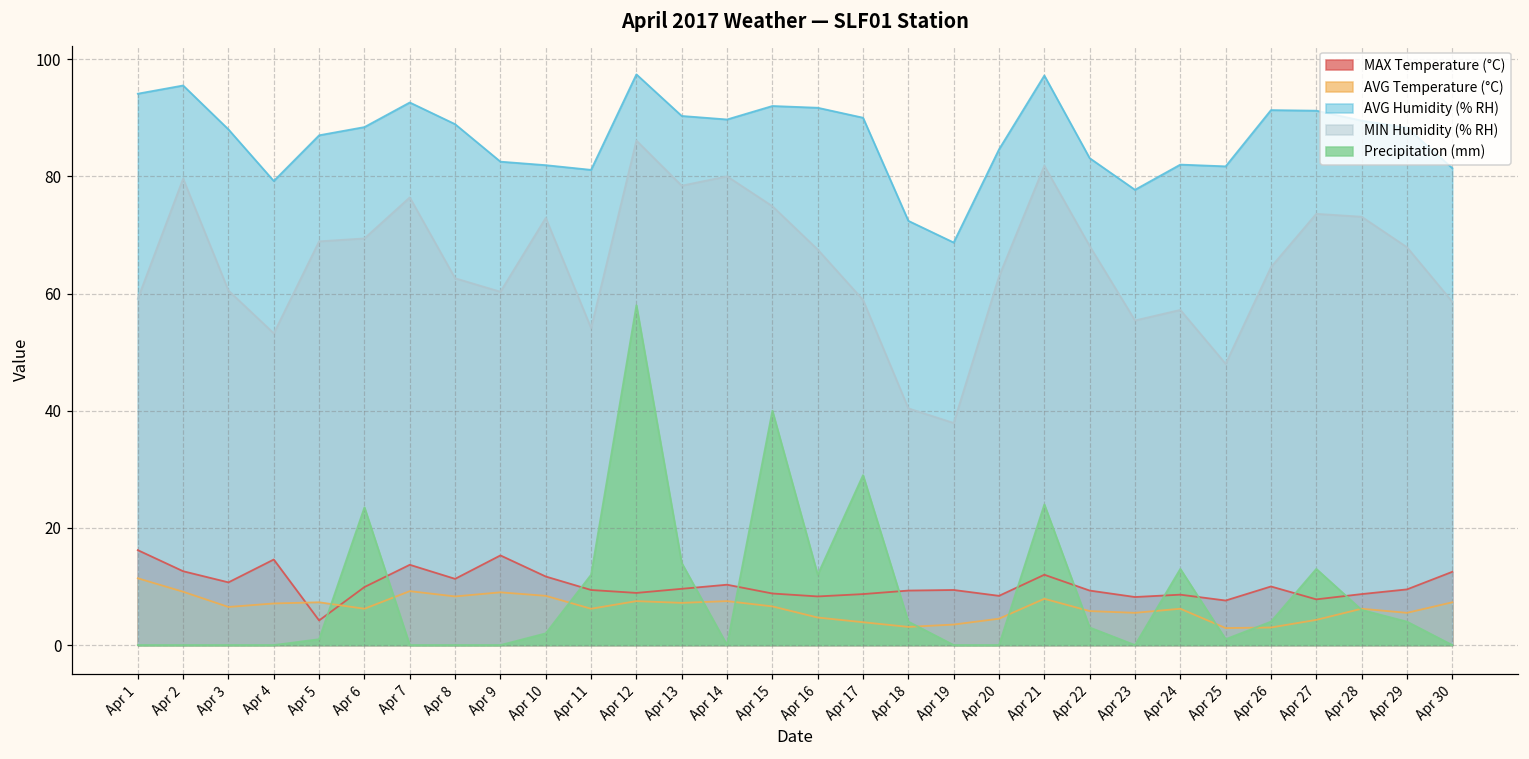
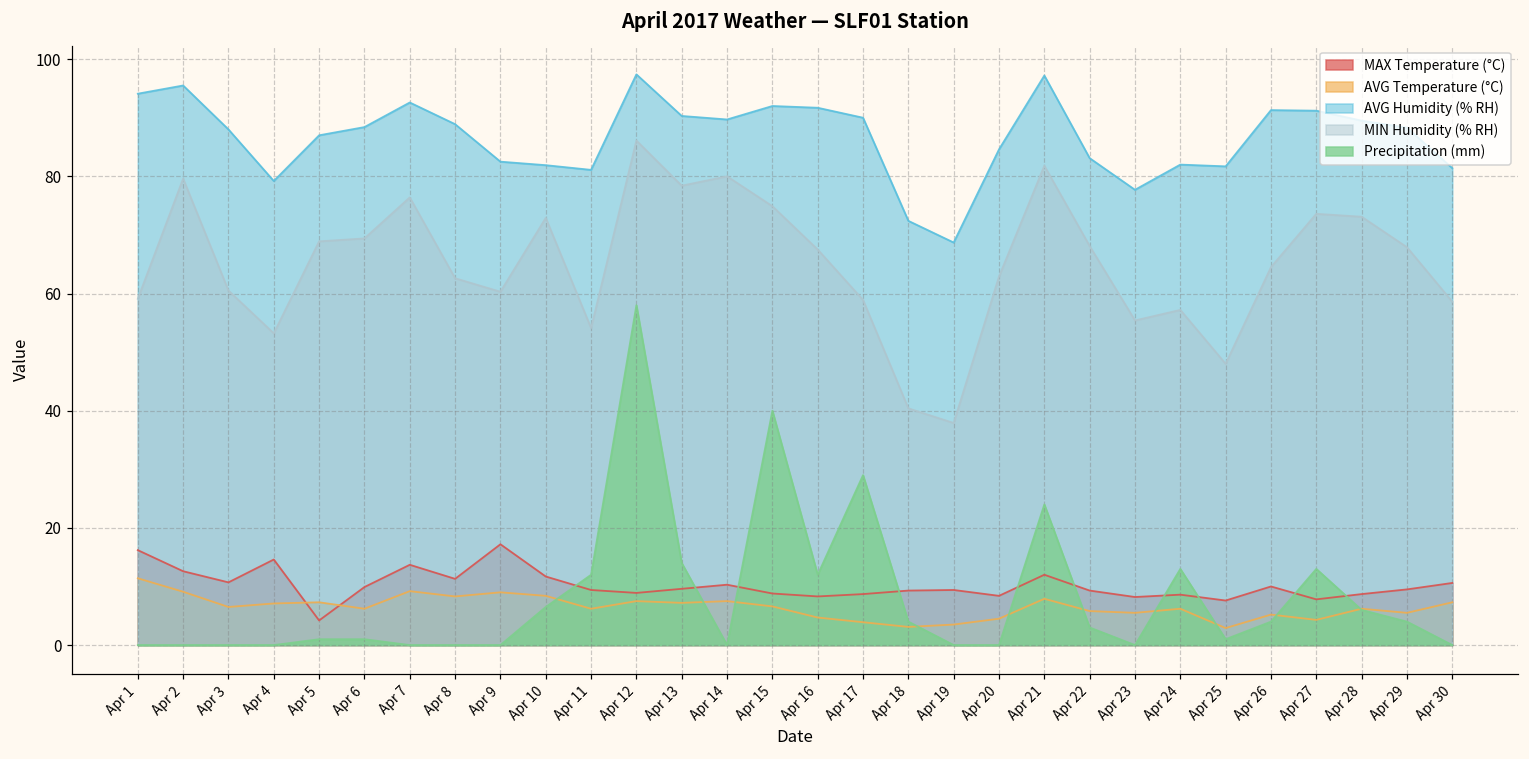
Precipitation (mm), Apr 6: 24 -> 1
MAX Temperature (°C), Apr 9: 15 -> 17
Precipitation (mm), Apr 10: 2 -> 7
AVG Temperature (°C), Apr 26: 3 -> 5
MAX Temperature (°C), Apr 30: 13 -> 11
